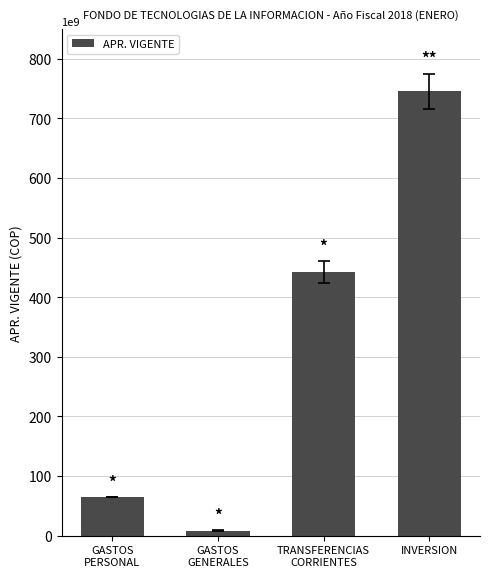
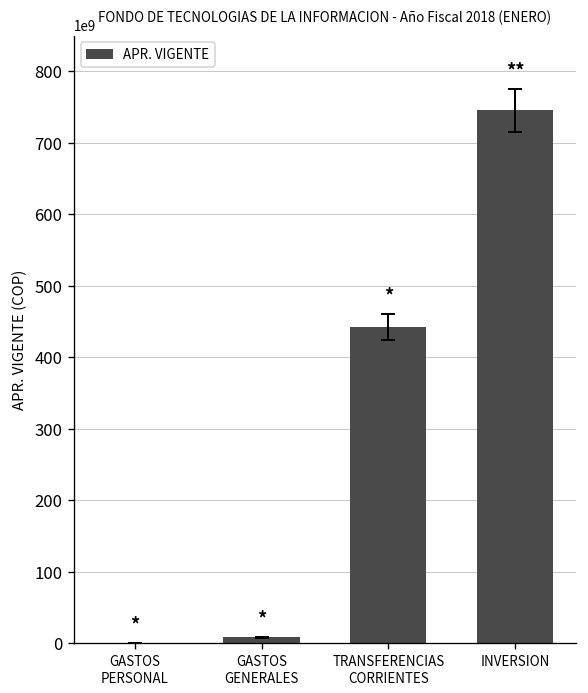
APR. VIGENTE, GASTOS PERSONAL: 60000000000 -> 0
